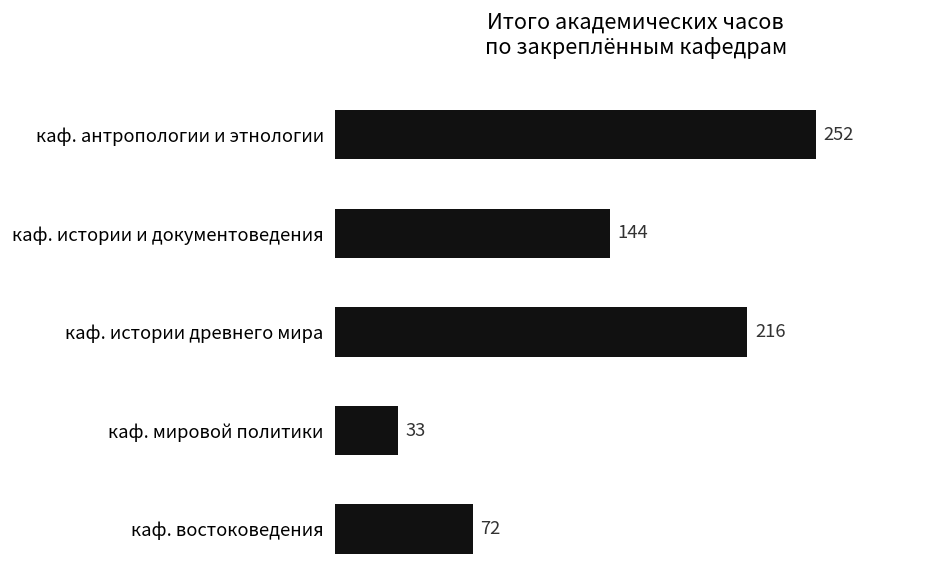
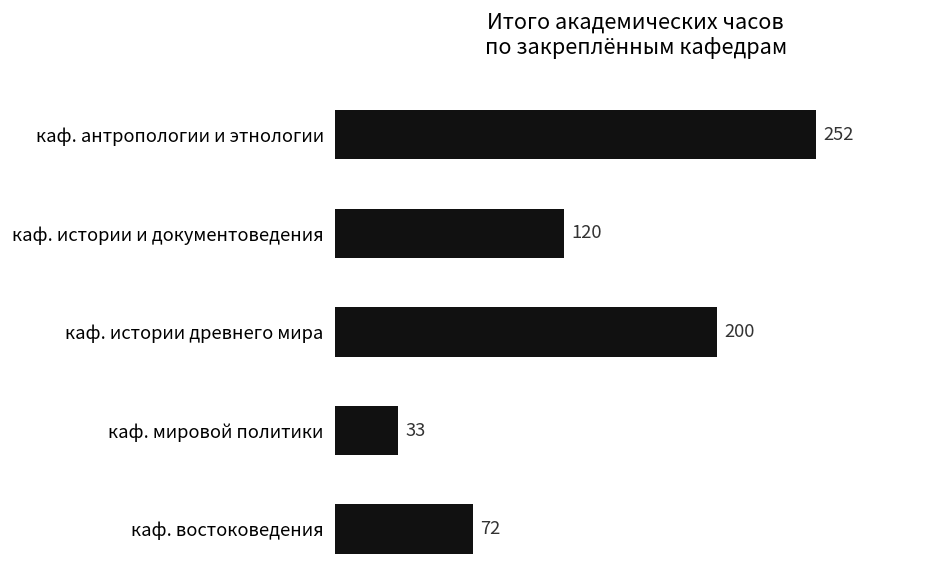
каф. истории и документоведения: 144 -> 120
каф. истории древнего мира: 216 -> 200
